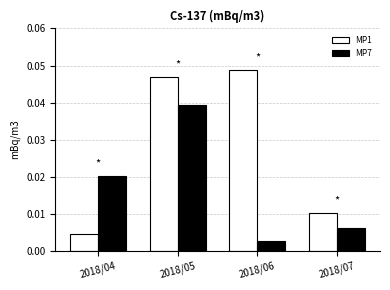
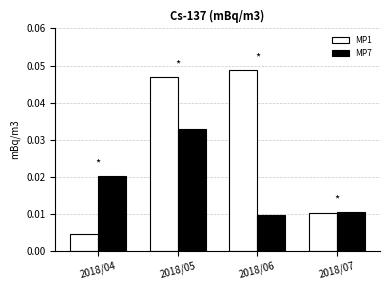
MP7, 2018/05: 0.039 -> 0.033
MP7, 2018/06: 0.003 -> 0.010
MP7, 2018/07: 0.006 -> 0.010
